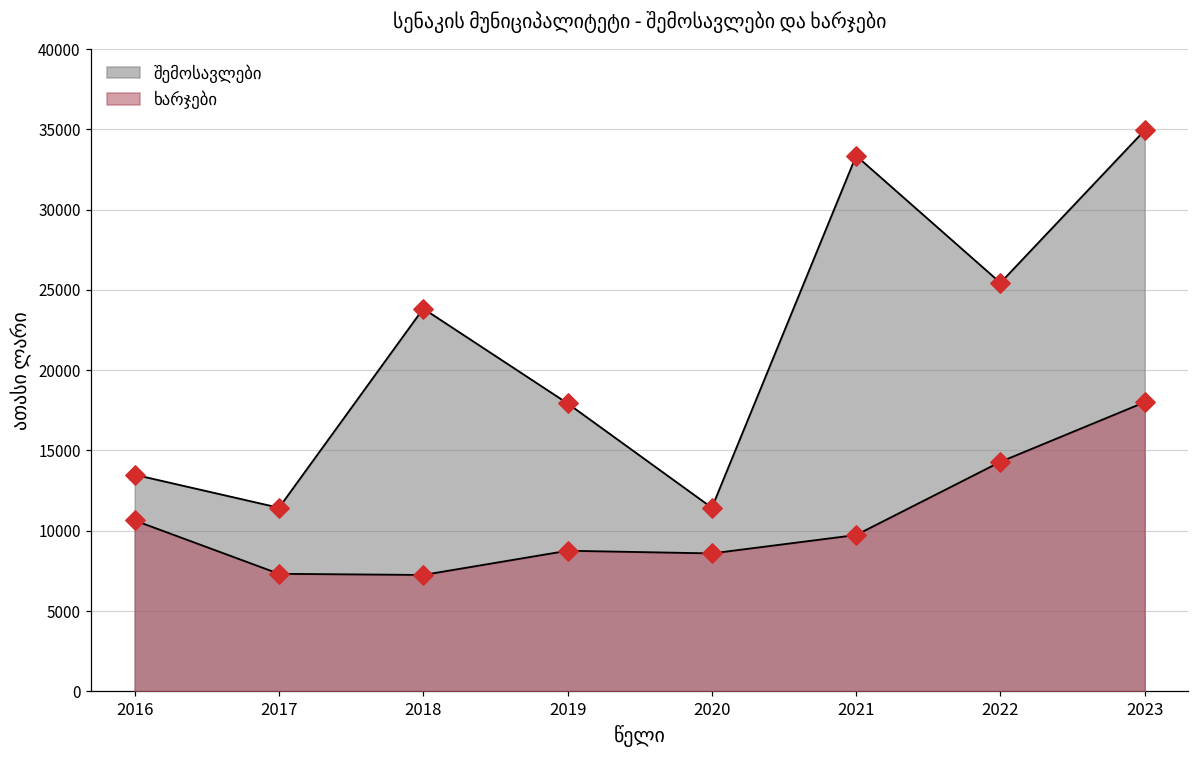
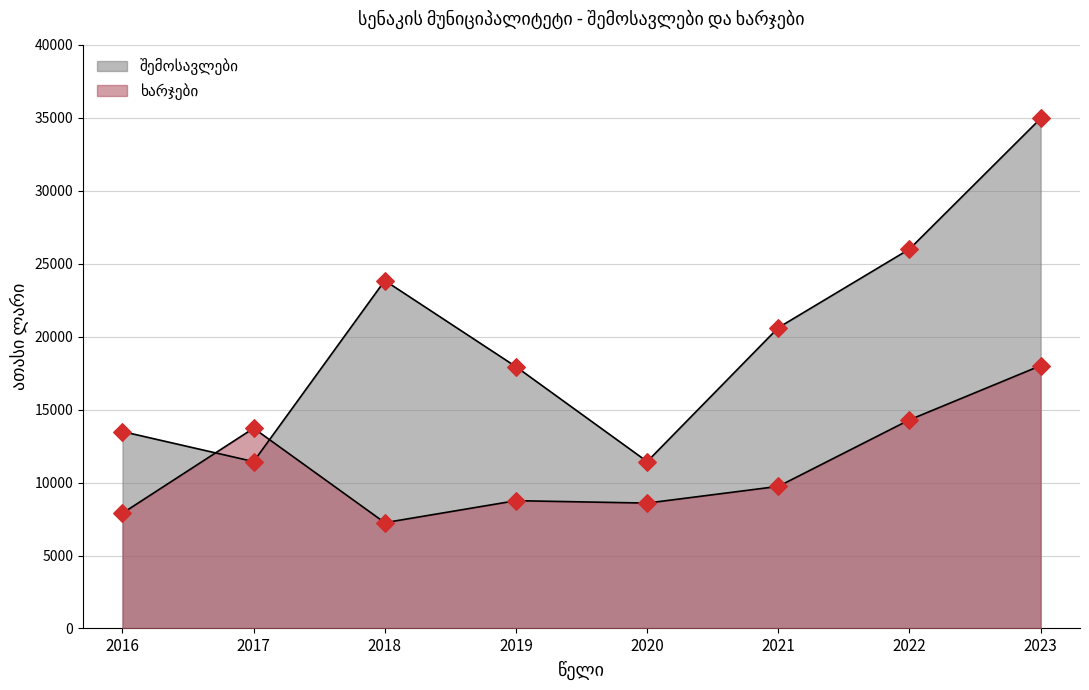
ხარჯები, 2016: 10600 -> 7900
ხარჯები, 2017: 7300 -> 13700
შემოსავლები, 2021: 33400 -> 20600
შემოსავლები, 2022: 25400 -> 26000
